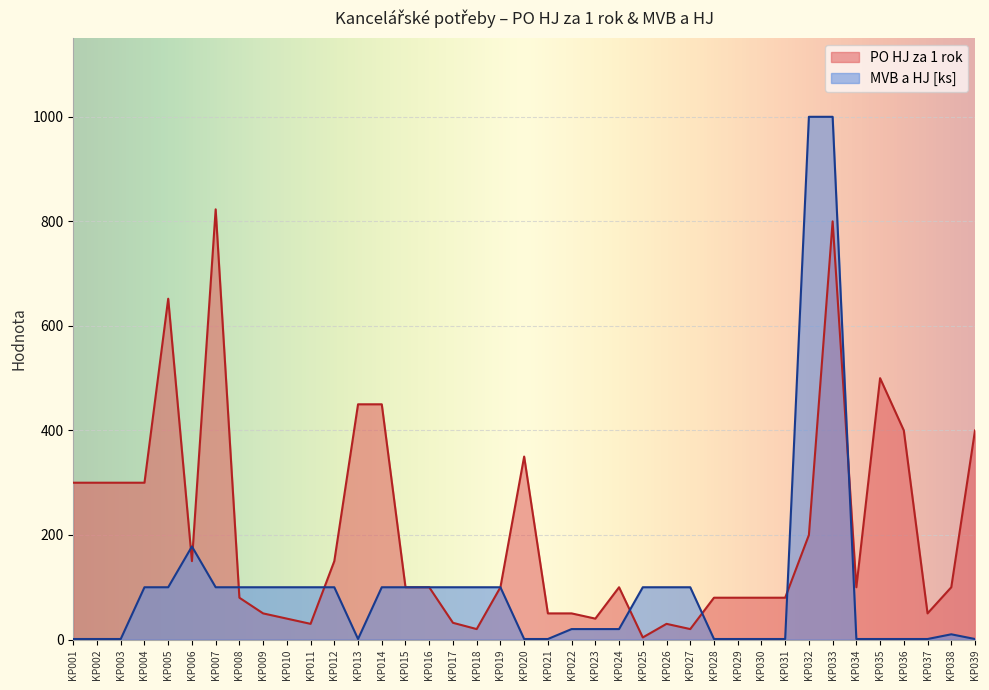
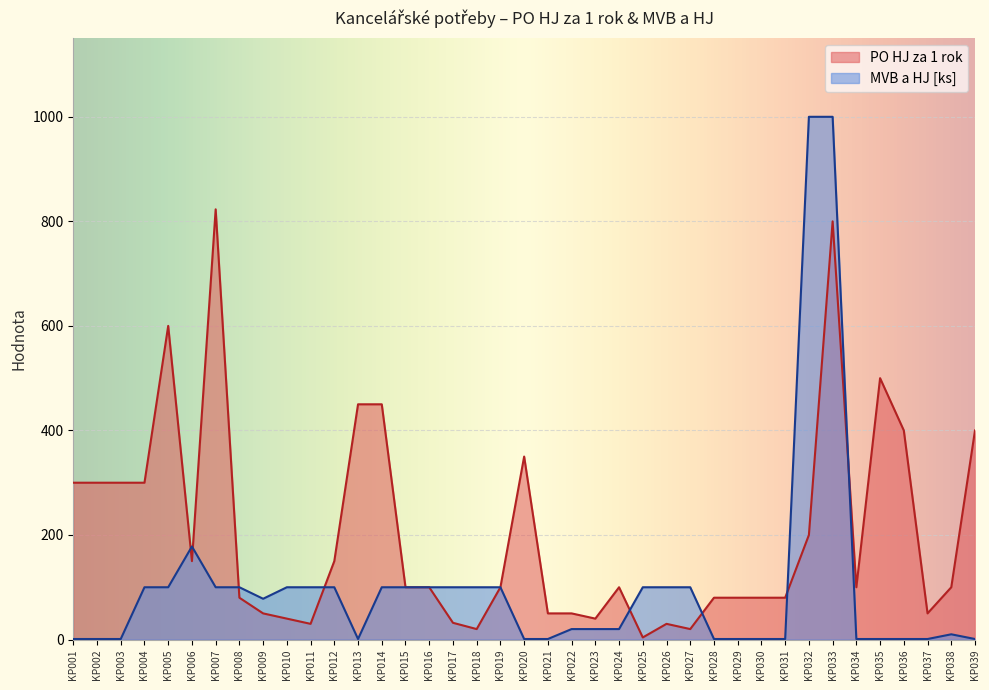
PO HJ za 1 rok, KP005: 650 -> 600
MVB a HJ [ks], KP009: 100 -> 80
